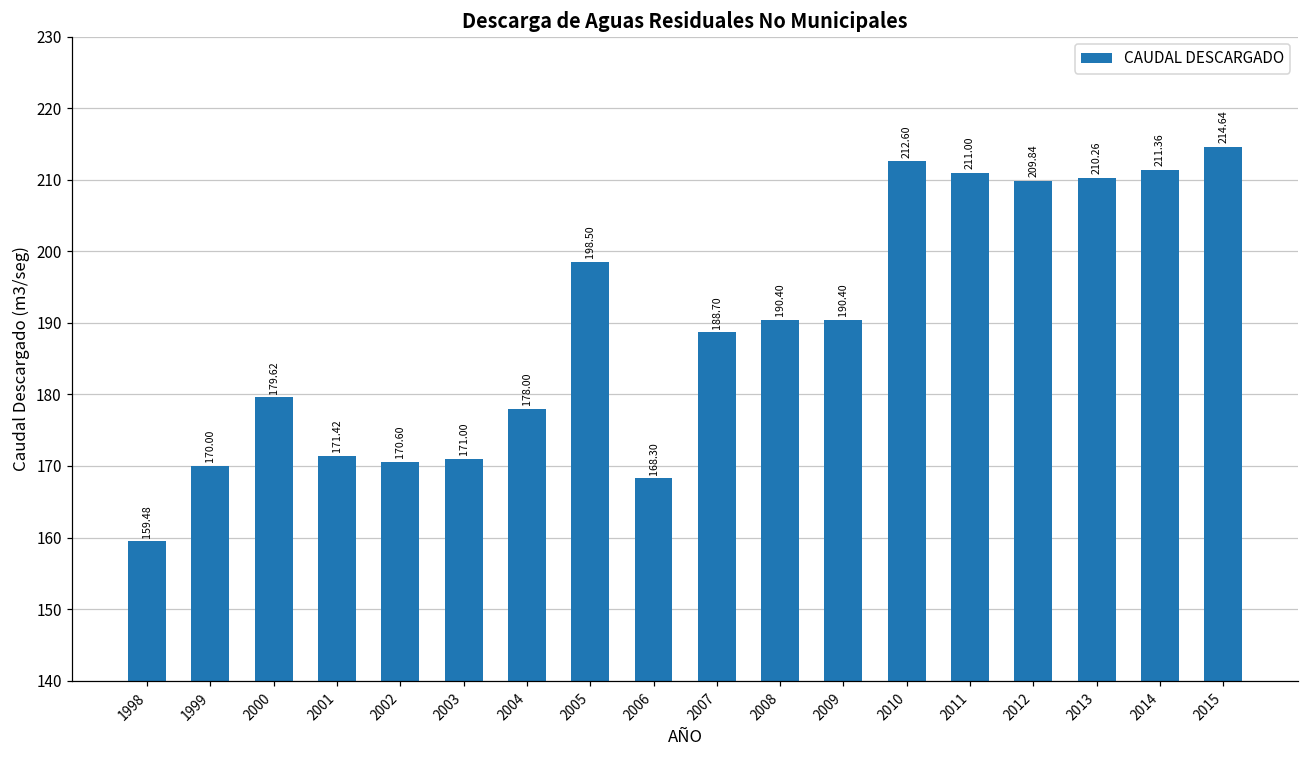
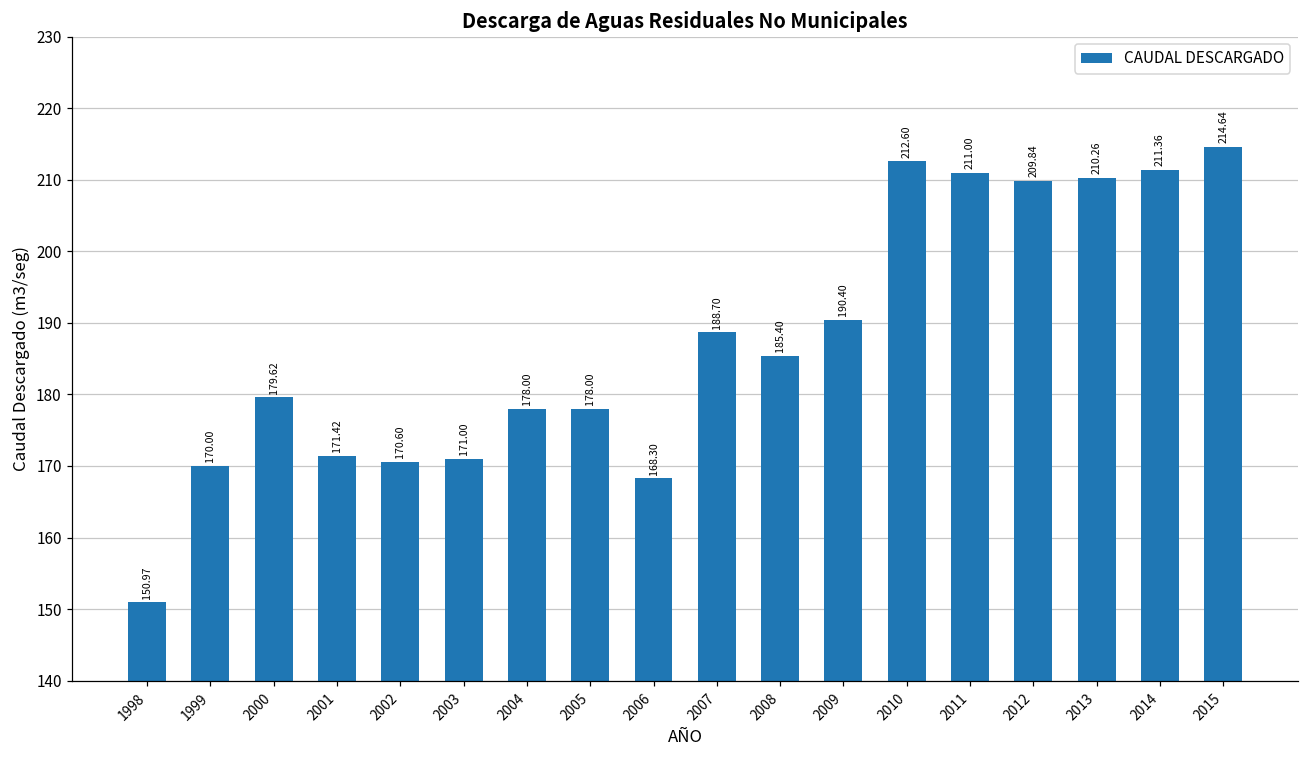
1998: 159.48 -> 150.97
2005: 198.50 -> 178.00
2008: 190.40 -> 185.40
